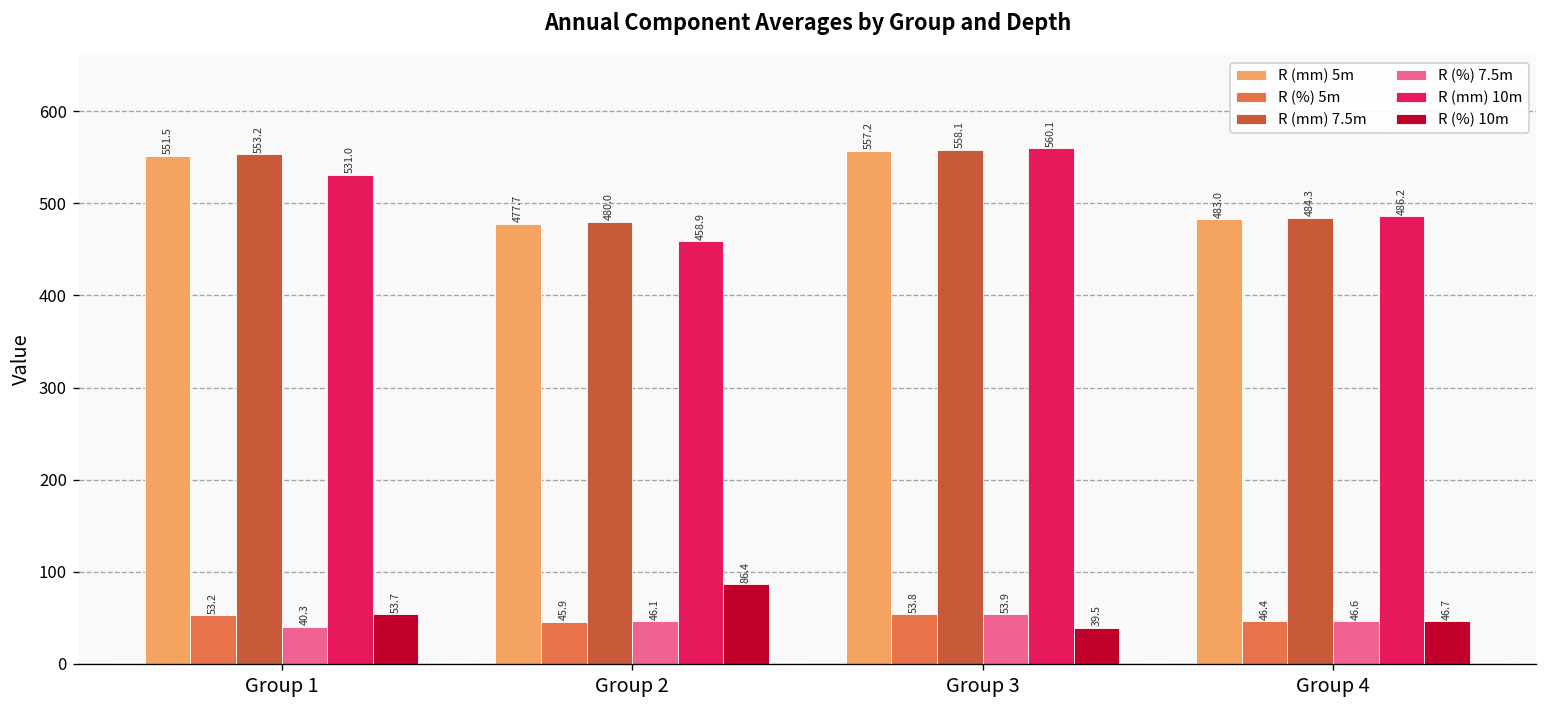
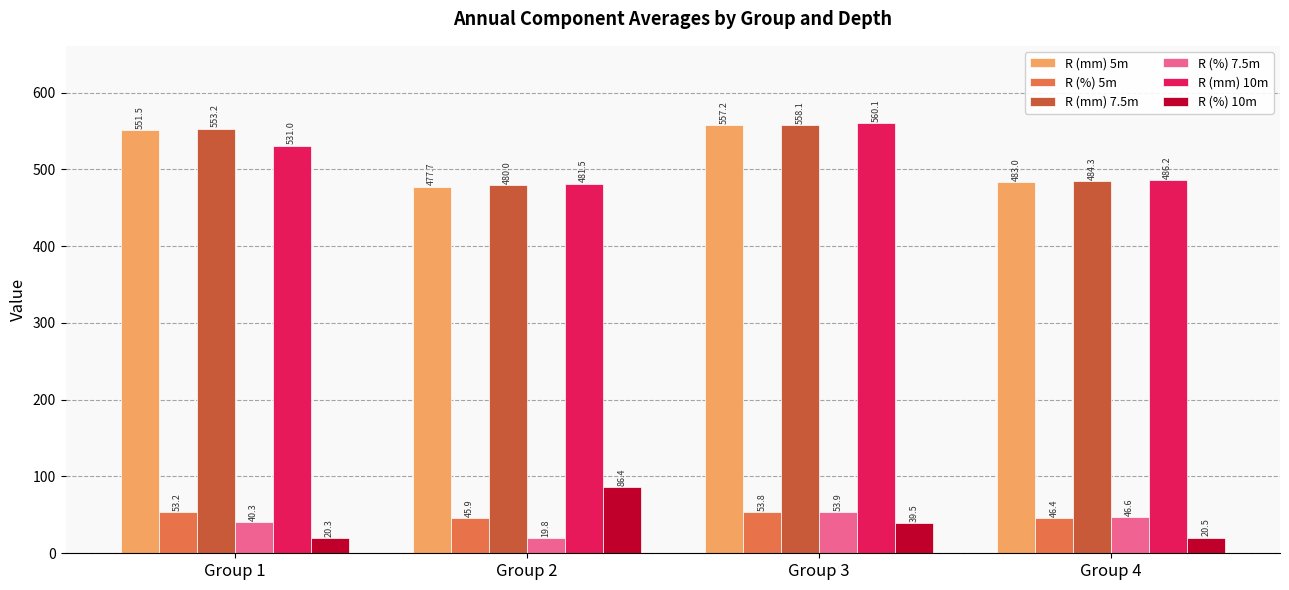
R (%) 10m, Group 1: 53.7 -> 20.3
R (%) 7.5m, Group 2: 46.1 -> 19.8
R (mm) 10m, Group 2: 458.9 -> 481.5
R (%) 10m, Group 4: 46.7 -> 20.5
